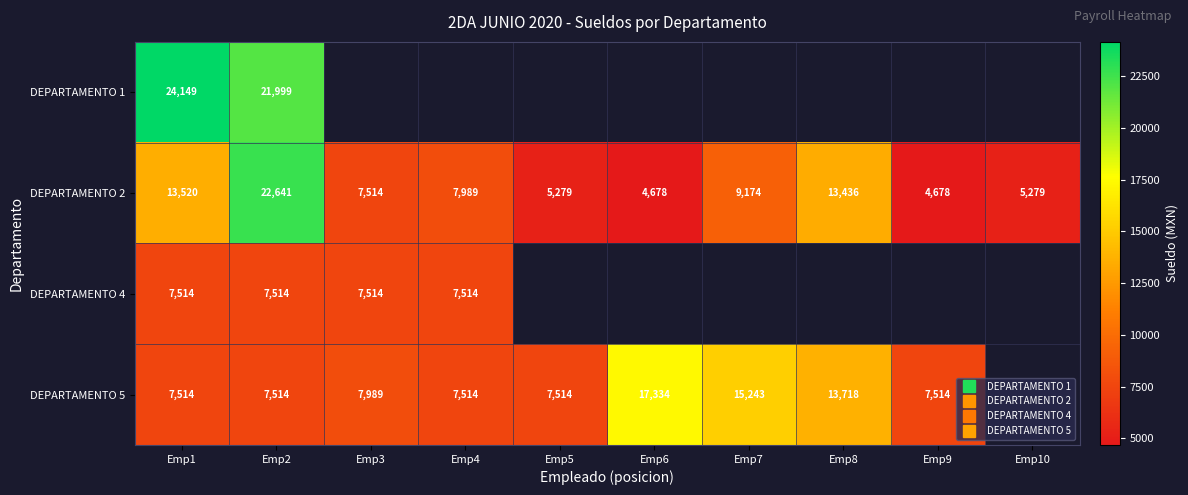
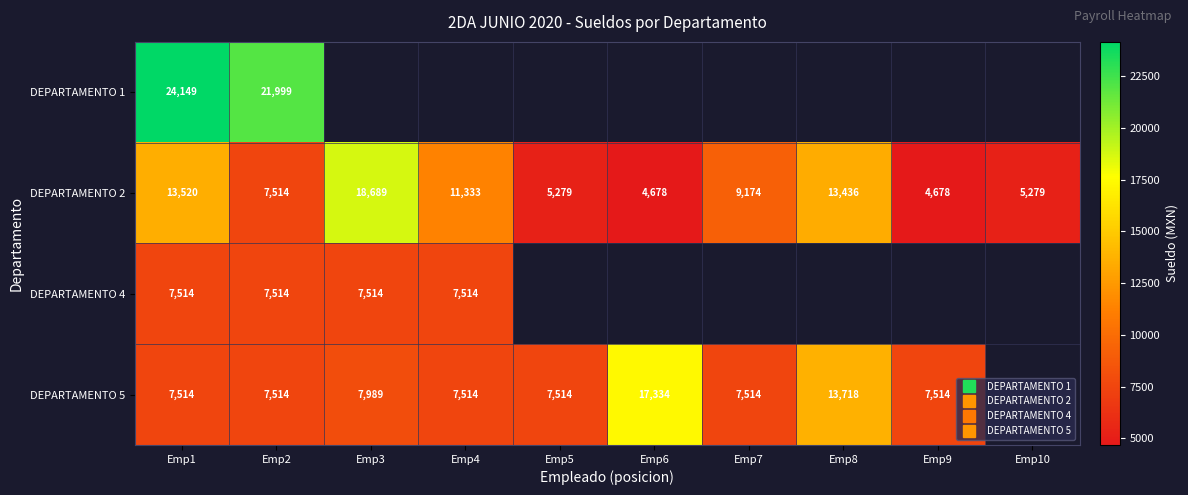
DEPARTAMENTO 2, Emp2: 22,641 -> 7,514
DEPARTAMENTO 2, Emp3: 7,514 -> 18,689
DEPARTAMENTO 2, Emp4: 7,989 -> 11,333
DEPARTAMENTO 5, Emp7: 15,243 -> 7,514
